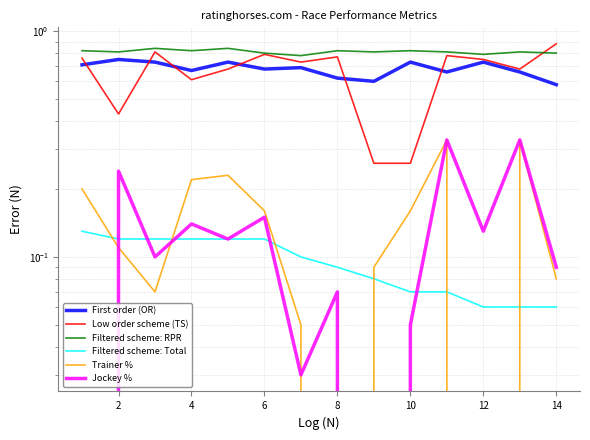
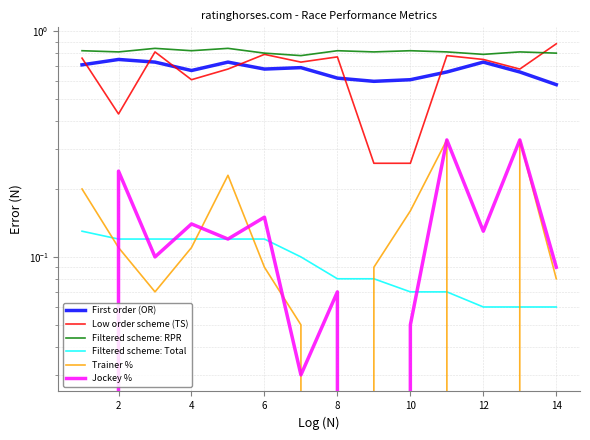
Trainer %, 4: 0.22 -> 0.11
Trainer %, 6: 0.16 -> 0.090
Filtered scheme: Total, 8: 0.090 -> 0.080
First order (OR), 10: 0.73 -> 0.61
